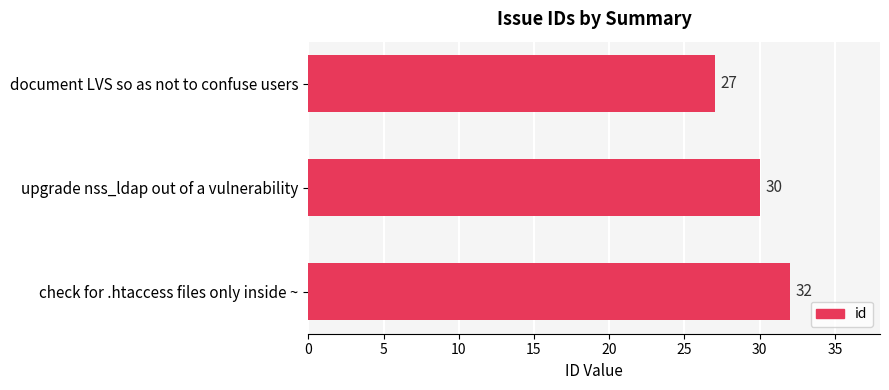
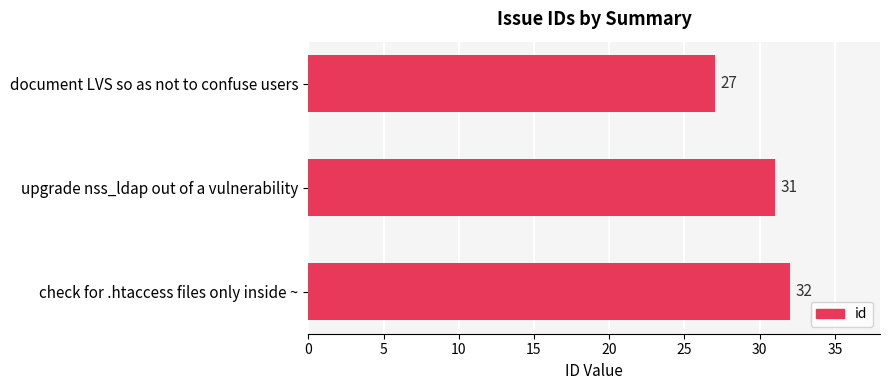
upgrade nss_ldap out of a vulnerability: 30 -> 31
